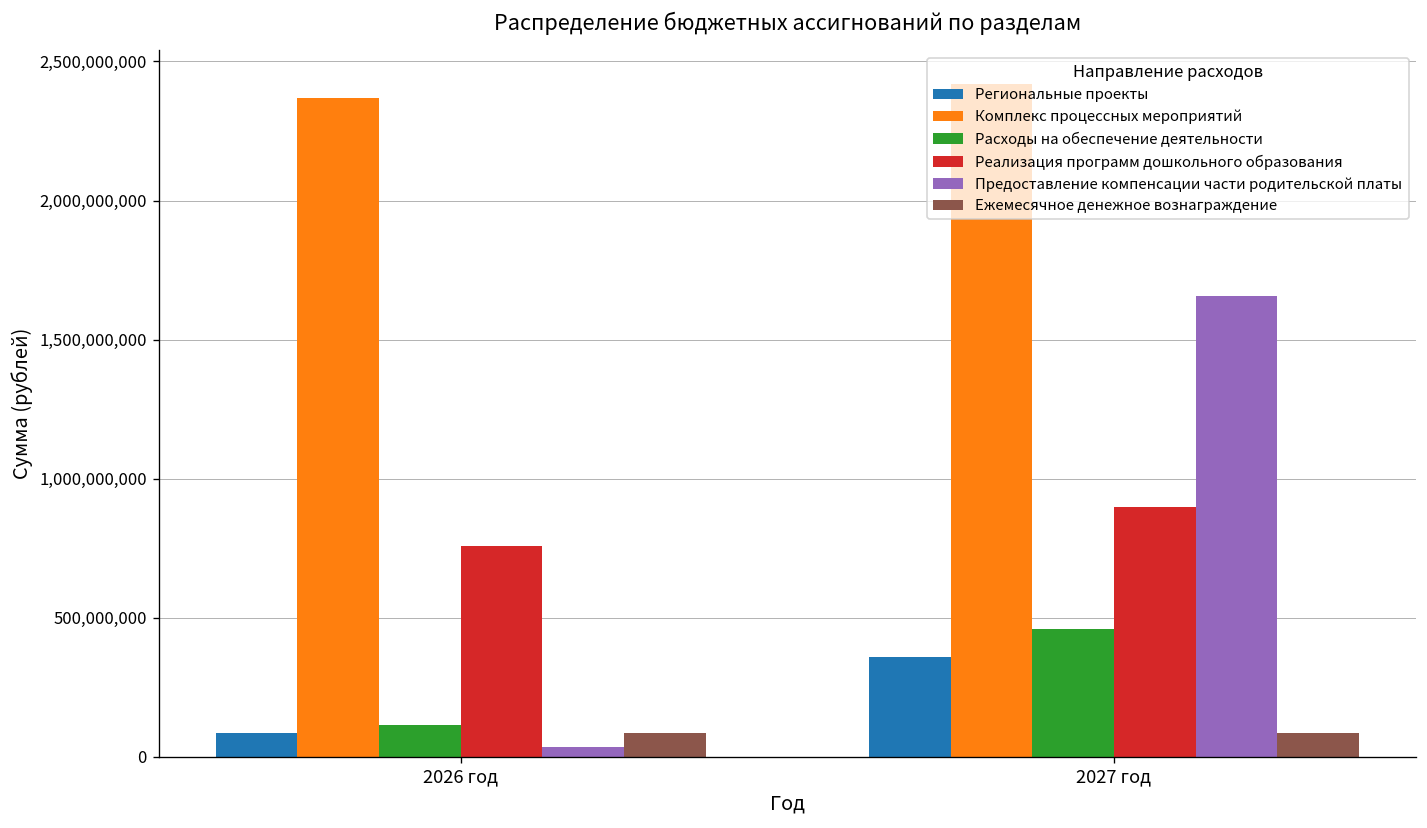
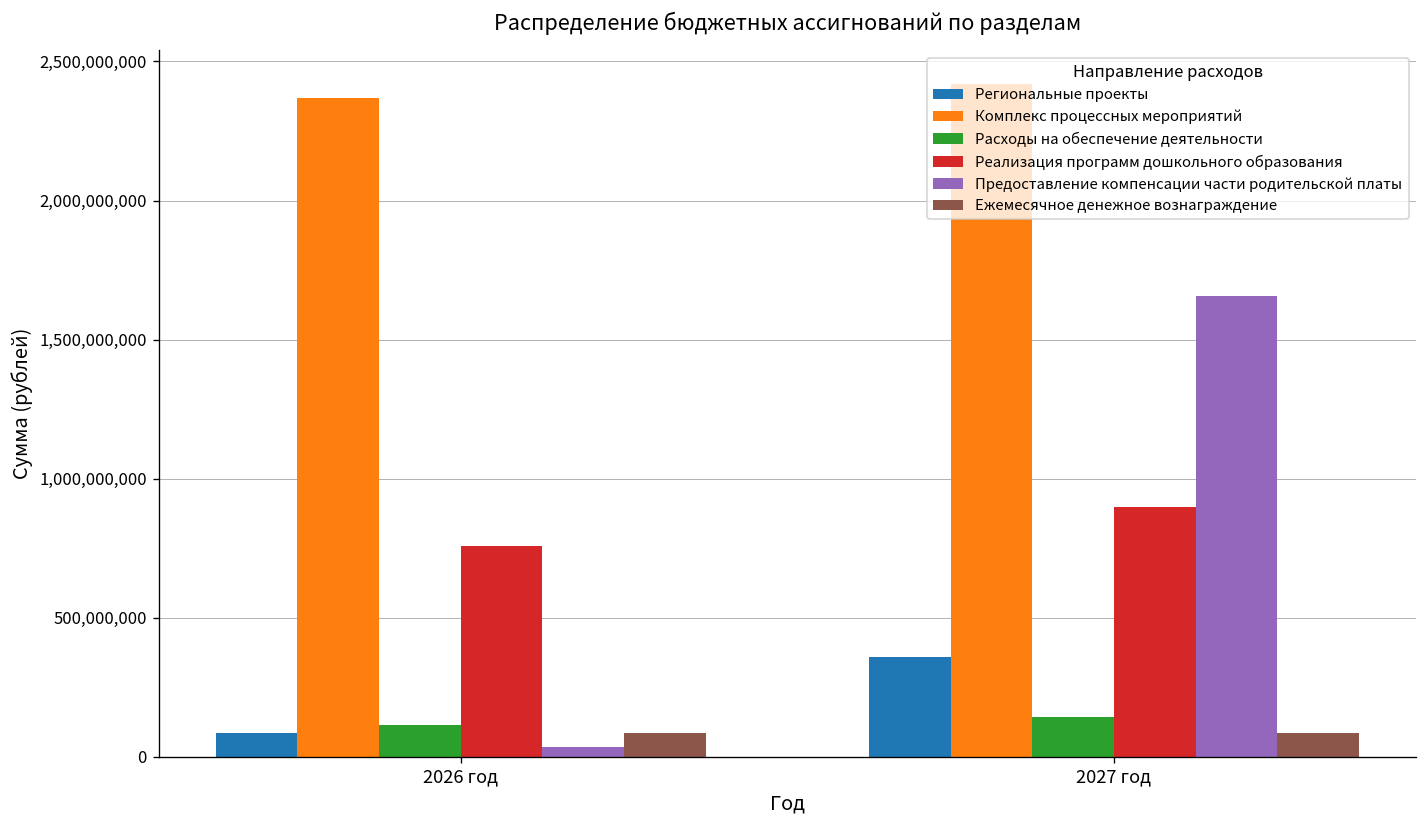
Расходы на обеспечение деятельности, 2027 год: 460,000,000 -> 140,000,000
